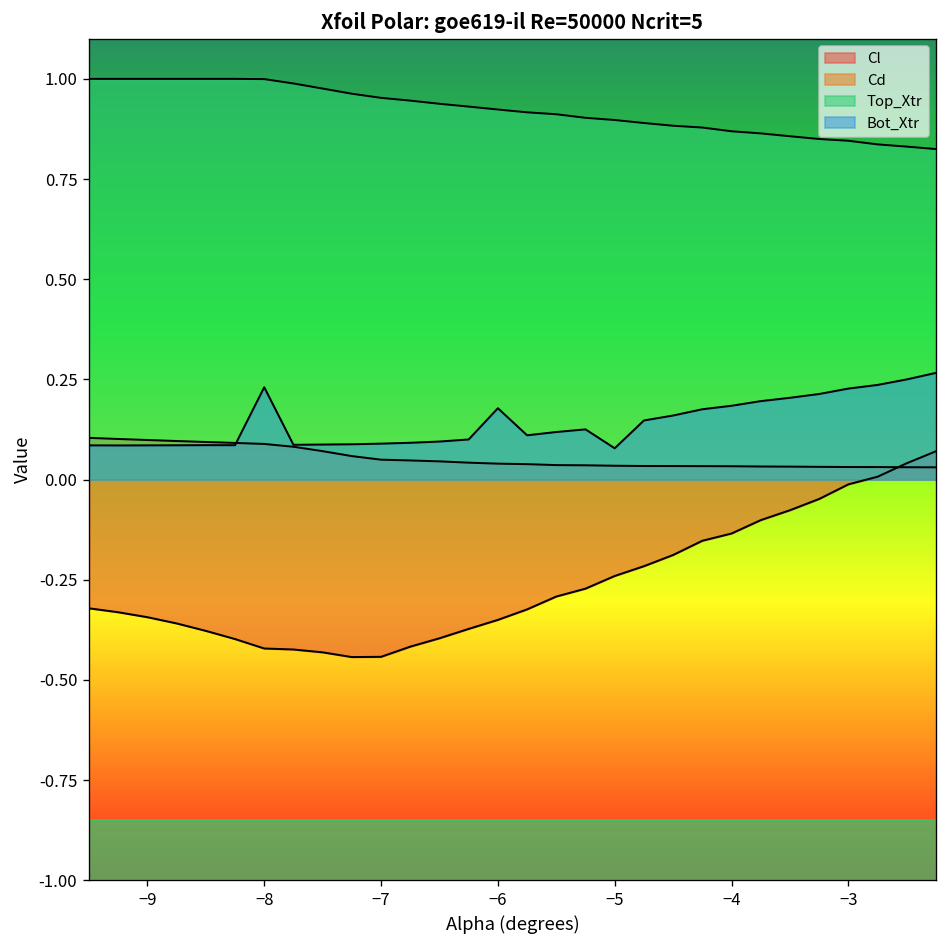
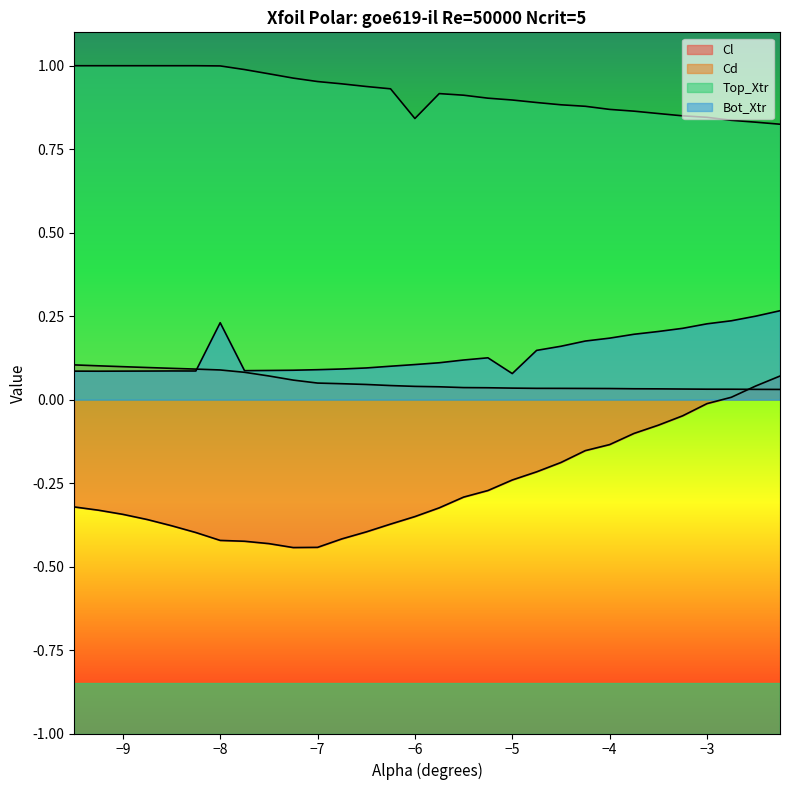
Top_Xtr, −6: 0.92 -> 0.84
Bot_Xtr, −6: 0.18 -> 0.11
